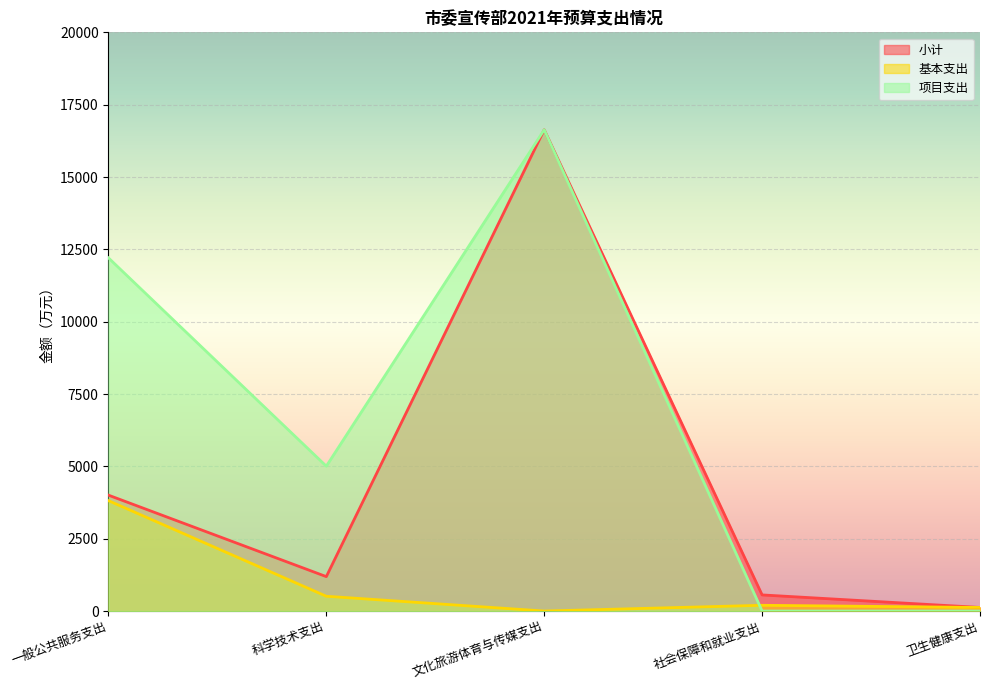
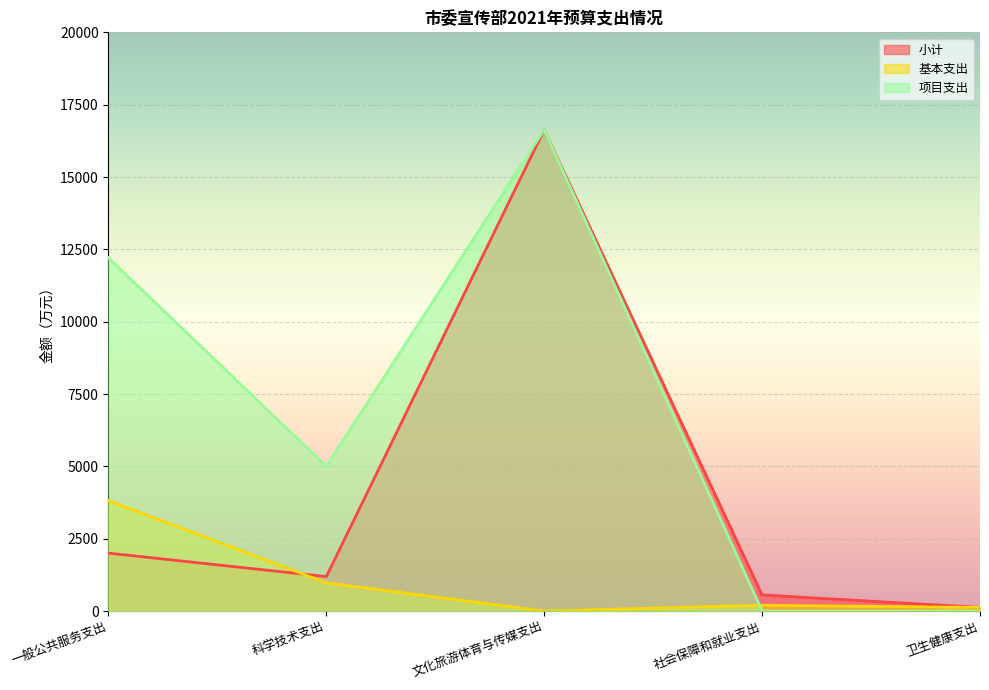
小计, 一般公共服务支出: 4000 -> 2000
基本支出, 科学技术支出: 500 -> 1000
